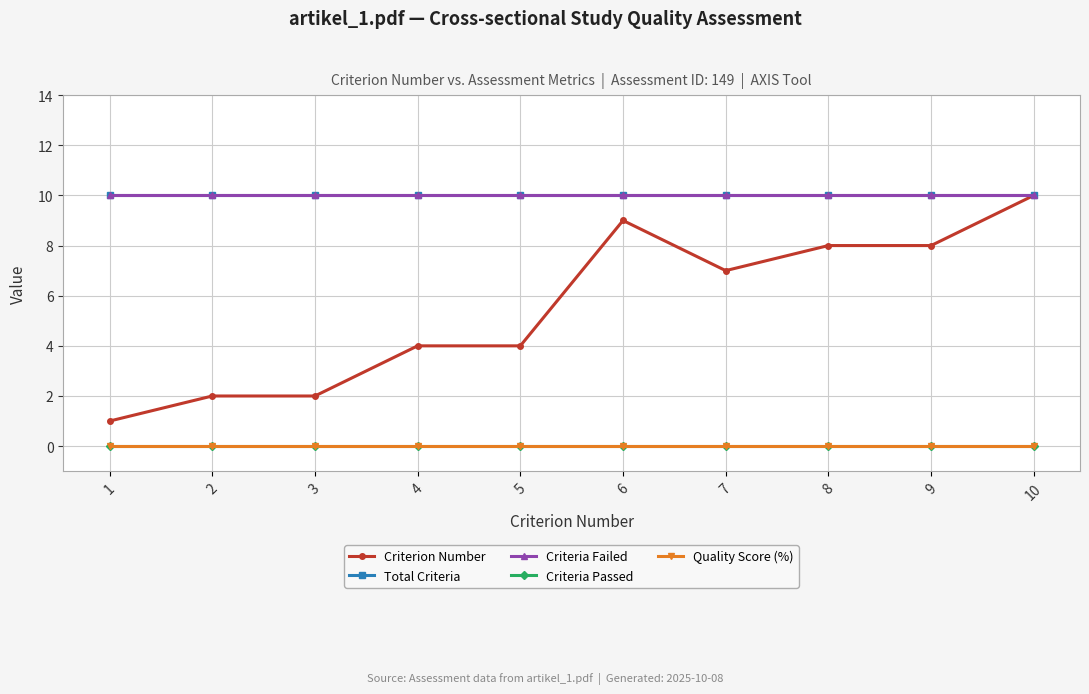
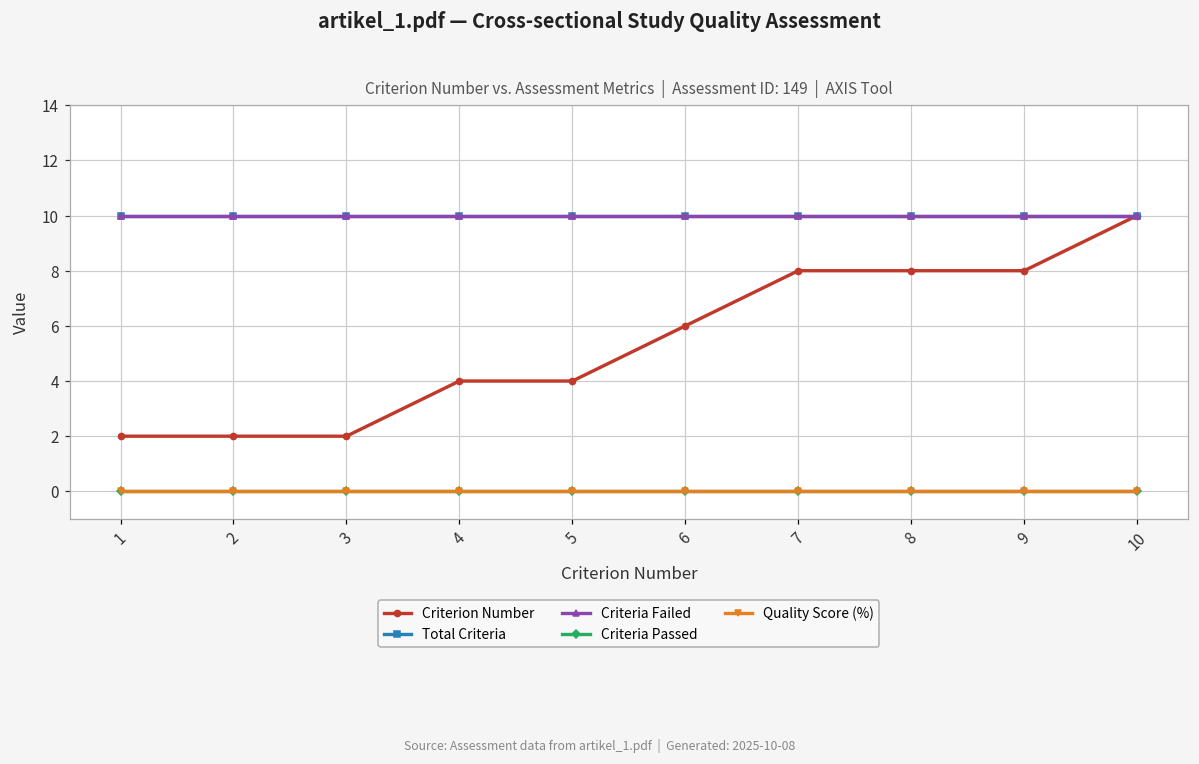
Criterion Number, 1: 1 -> 2
Criterion Number, 6: 9 -> 6
Criterion Number, 7: 7 -> 8
